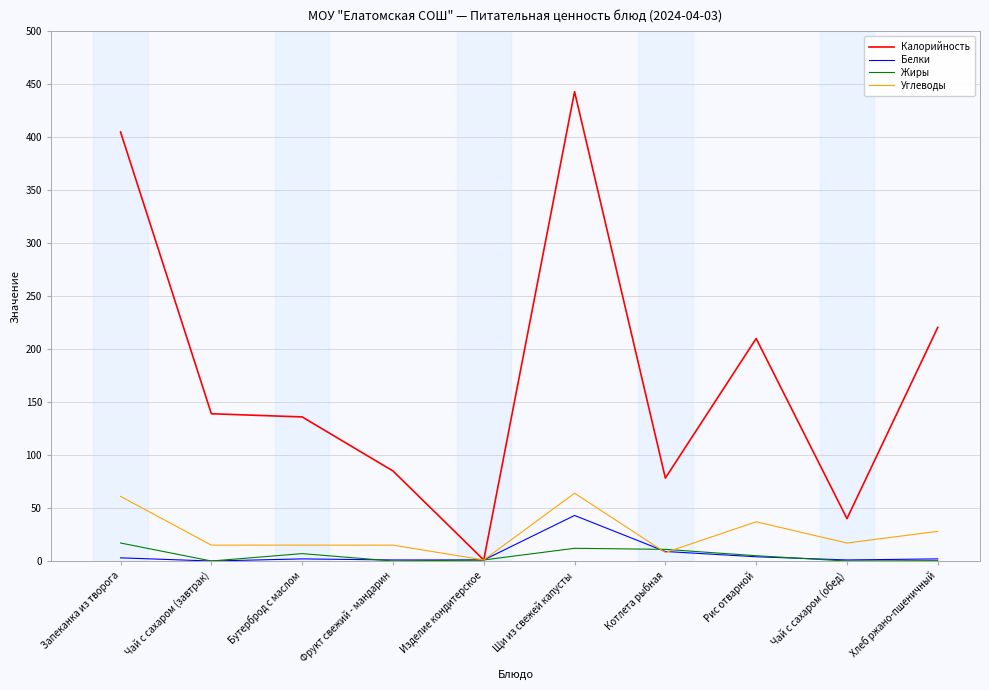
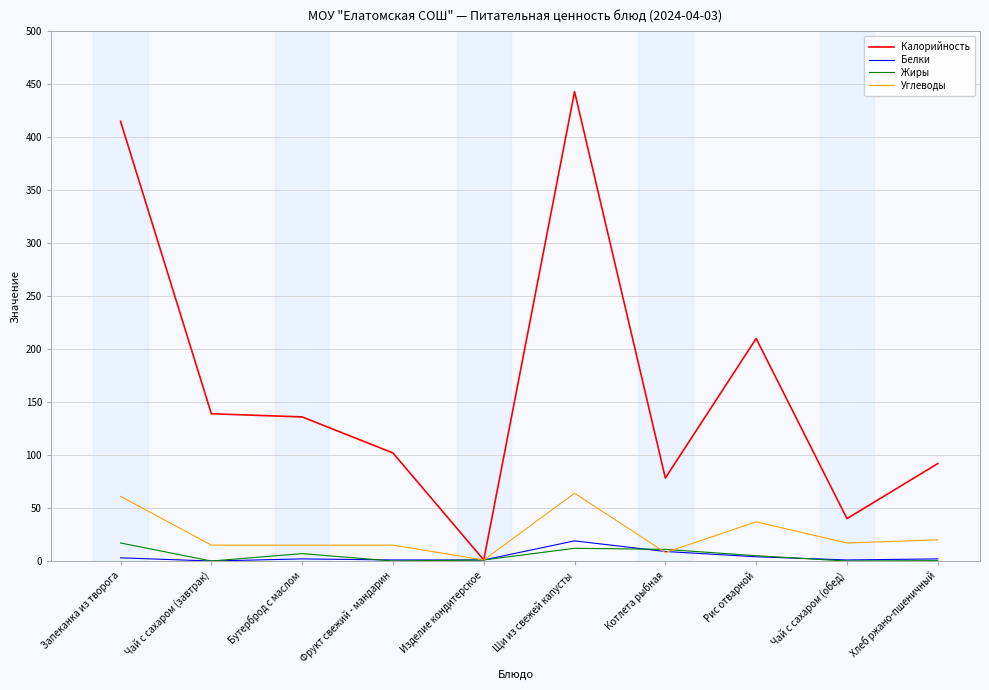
Калорийность, Запеканка из творога: 405 -> 415
Калорийность, Фрукт свежий - мандарин: 85 -> 102
Белки, Щи из свежей капусты: 43 -> 19
Калорийность, Хлеб ржано-пшеничный: 221 -> 92
Углеводы, Хлеб ржано-пшеничный: 28 -> 20
